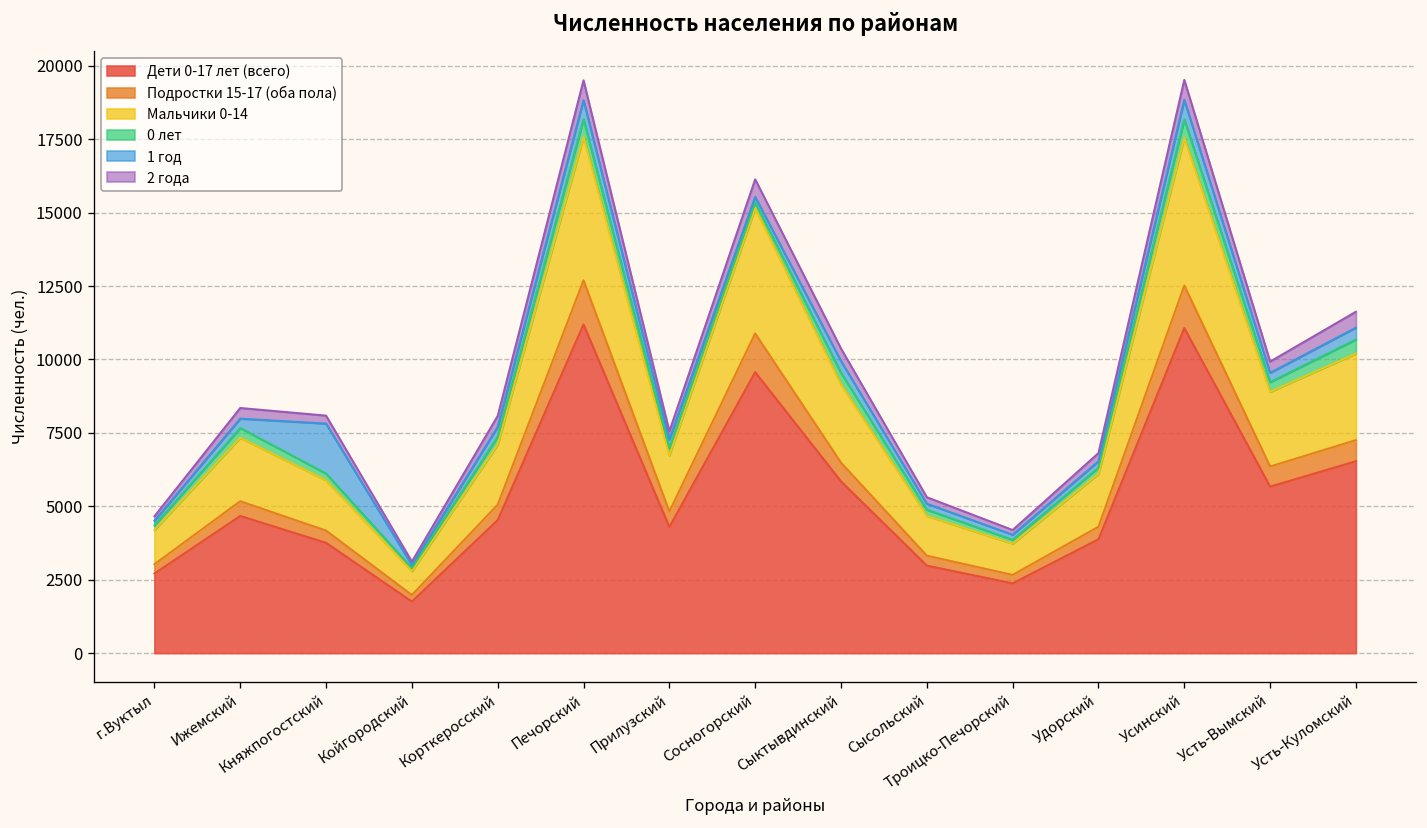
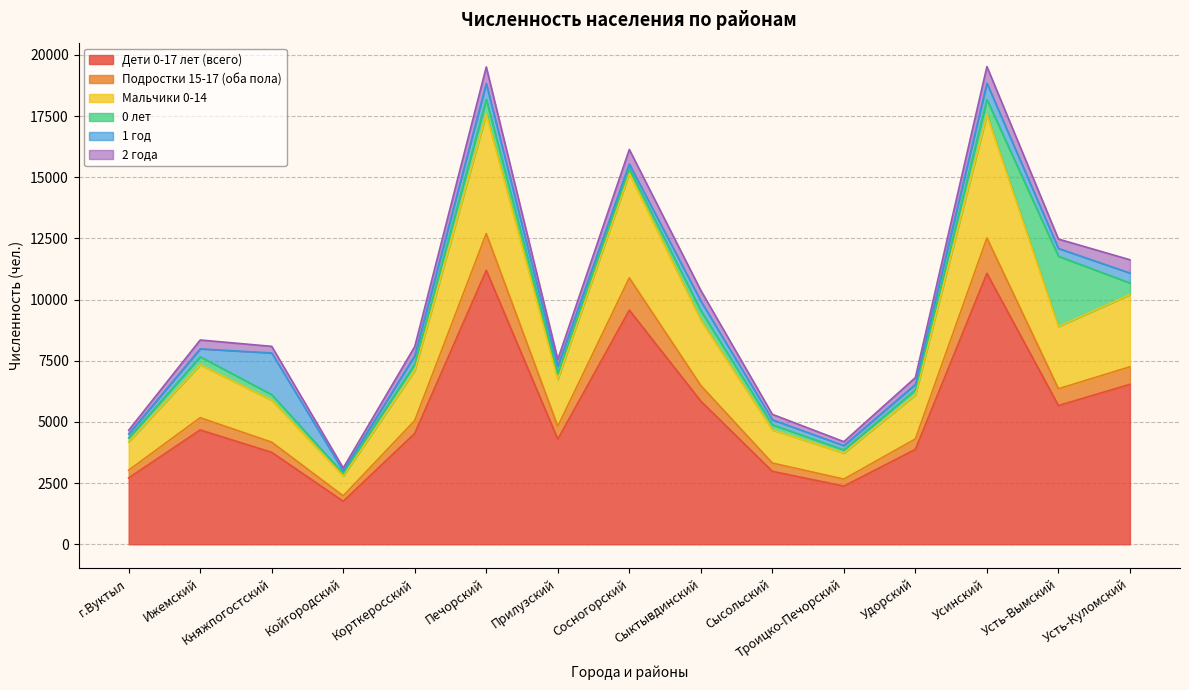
0 лет, Усть-Вымский: 300 -> 2900
